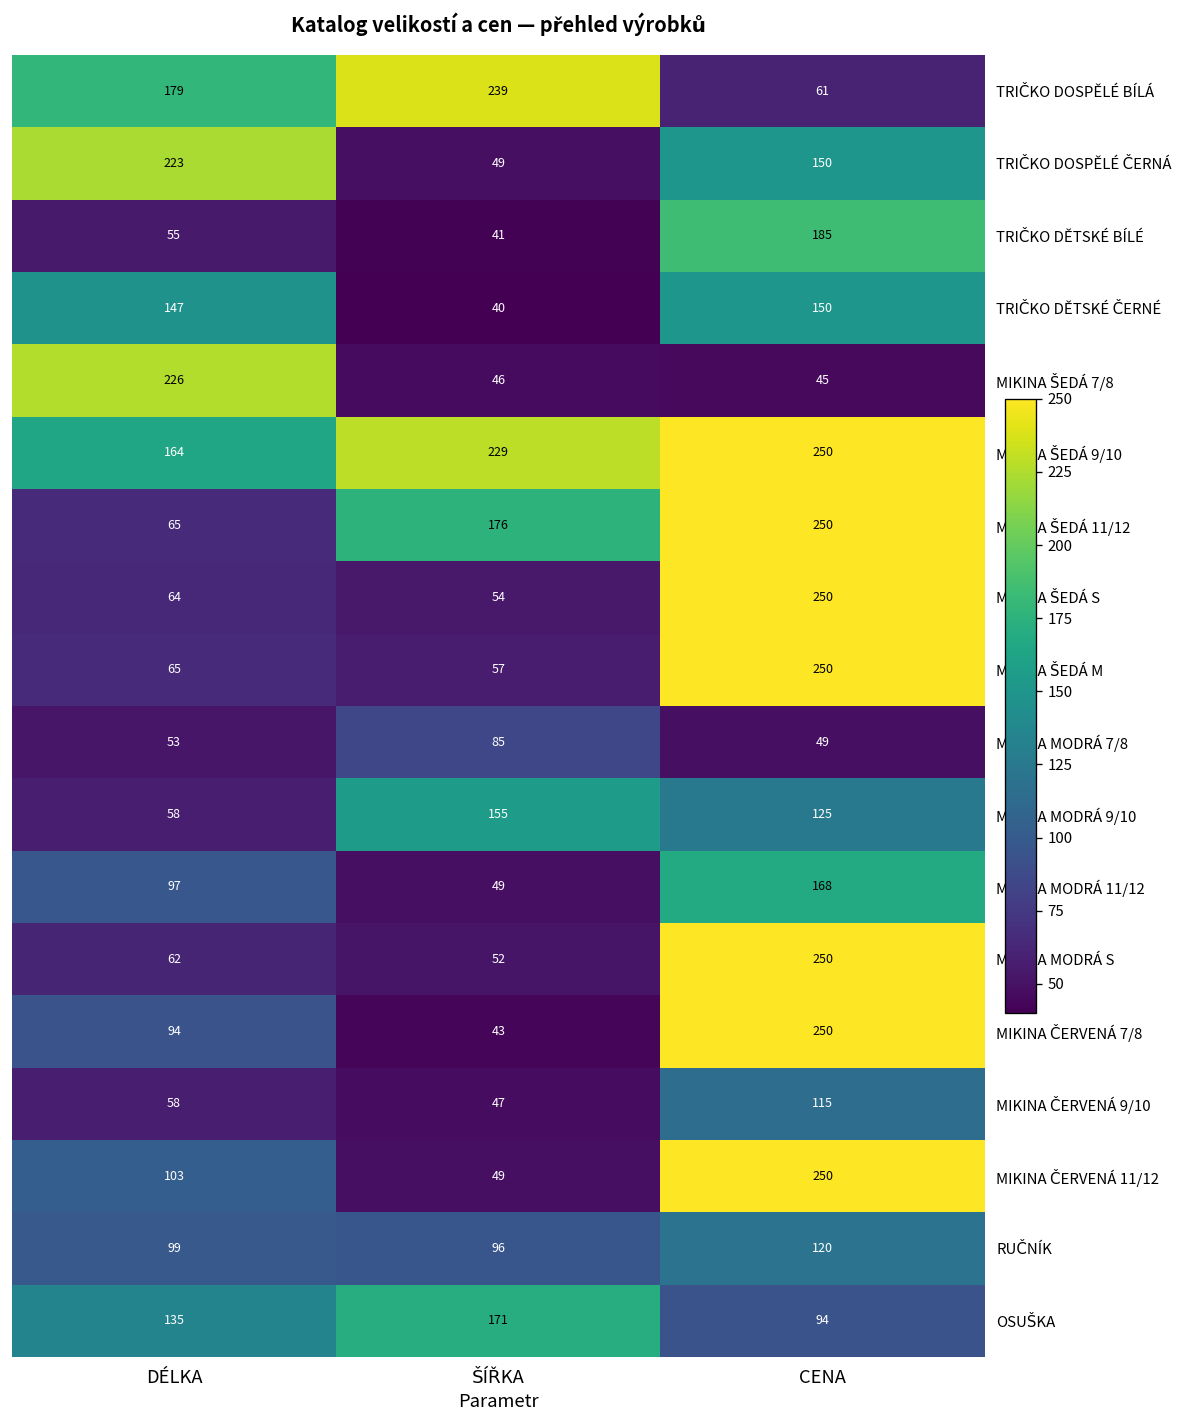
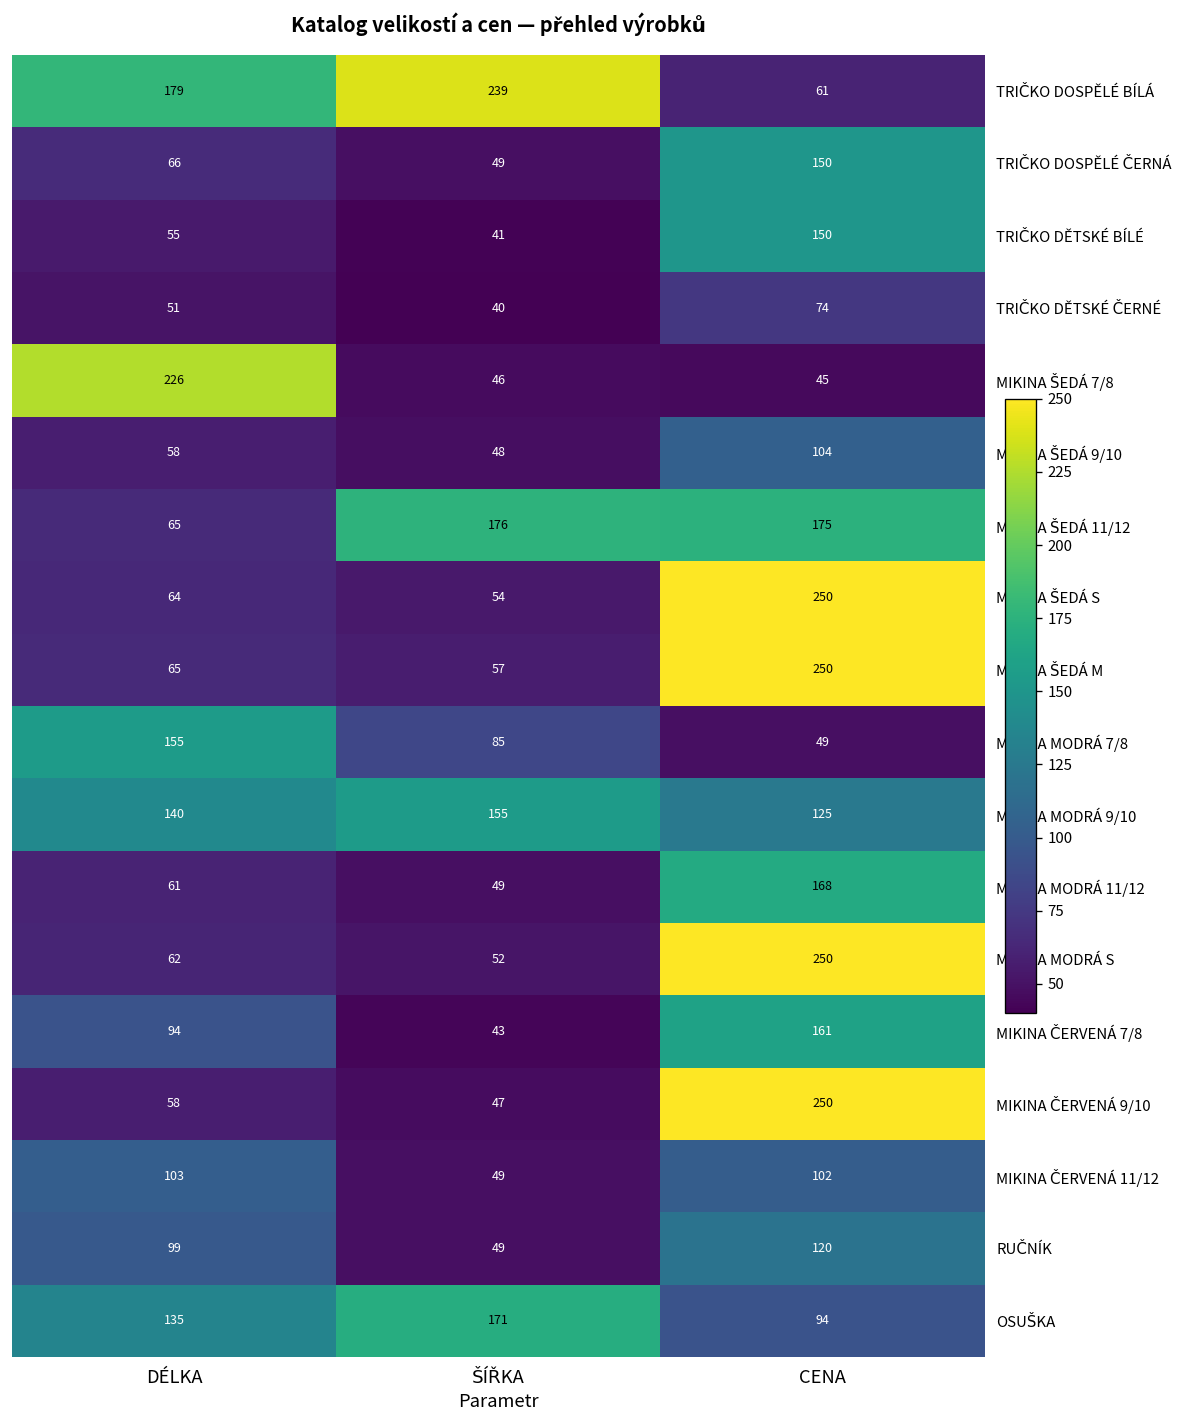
TRIČKO DOSPĚLÉ ČERNÁ, DÉLKA: 223 -> 66
TRIČKO DĚTSKÉ BÍLÉ, CENA: 185 -> 150
TRIČKO DĚTSKÉ ČERNÉ, DÉLKA: 147 -> 51
TRIČKO DĚTSKÉ ČERNÉ, CENA: 150 -> 74
MIKINA ŠEDÁ 9/10, DÉLKA: 164 -> 58
MIKINA ŠEDÁ 9/10, ŠÍŘKA: 229 -> 48
MIKINA ŠEDÁ 9/10, CENA: 250 -> 104
MIKINA ŠEDÁ 11/12, CENA: 250 -> 175
MIKINA MODRÁ 7/8, DÉLKA: 53 -> 155
MIKINA MODRÁ 9/10, DÉLKA: 58 -> 140
MIKINA MODRÁ 11/12, DÉLKA: 97 -> 61
MIKINA ČERVENÁ 7/8, CENA: 250 -> 161
MIKINA ČERVENÁ 9/10, CENA: 115 -> 250
MIKINA ČERVENÁ 11/12, CENA: 250 -> 102
RUČNÍK, ŠÍŘKA: 96 -> 49
